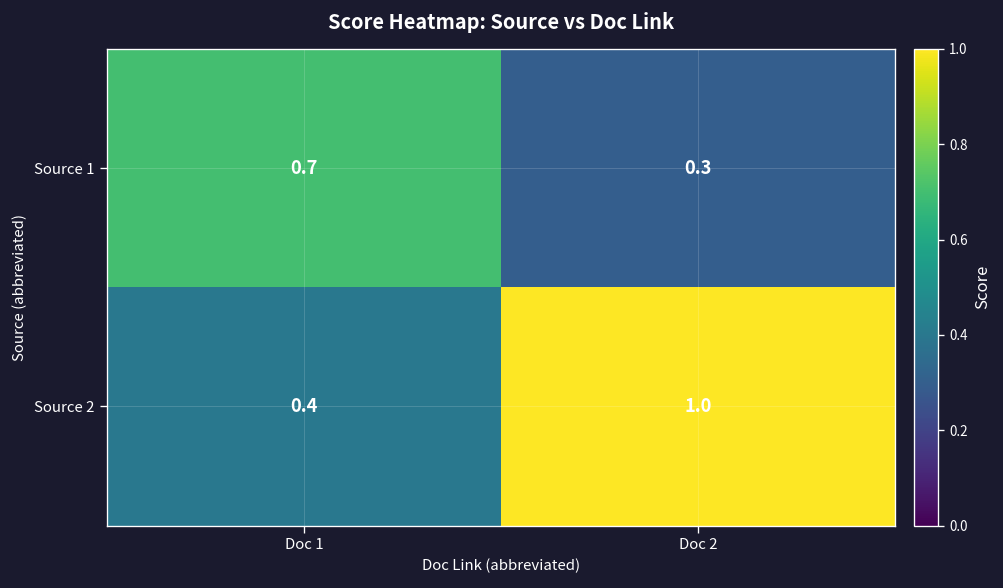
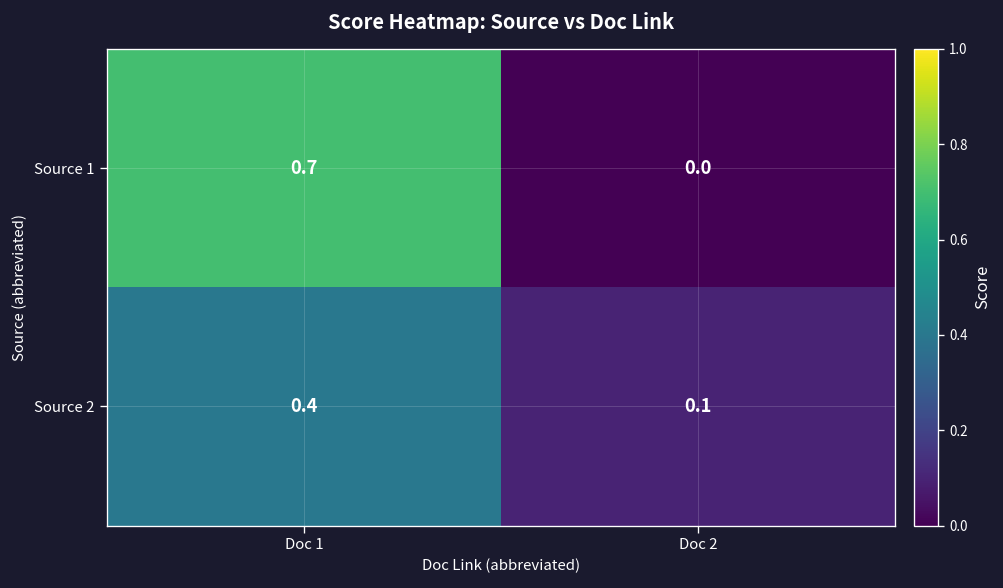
Source 1, Doc 2: 0.3 -> 0.0
Source 2, Doc 2: 1.0 -> 0.1
